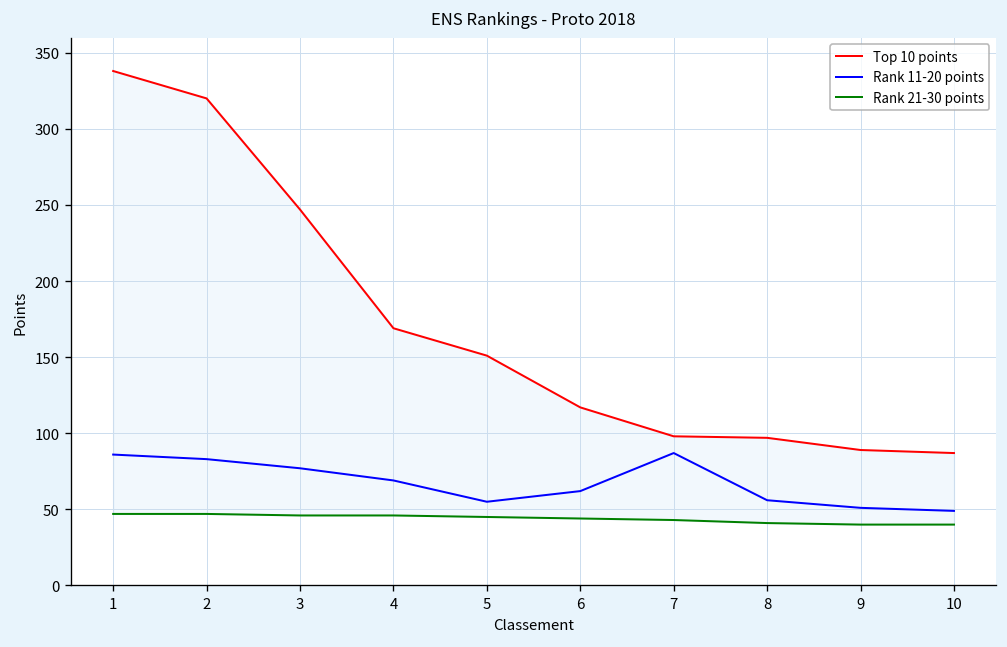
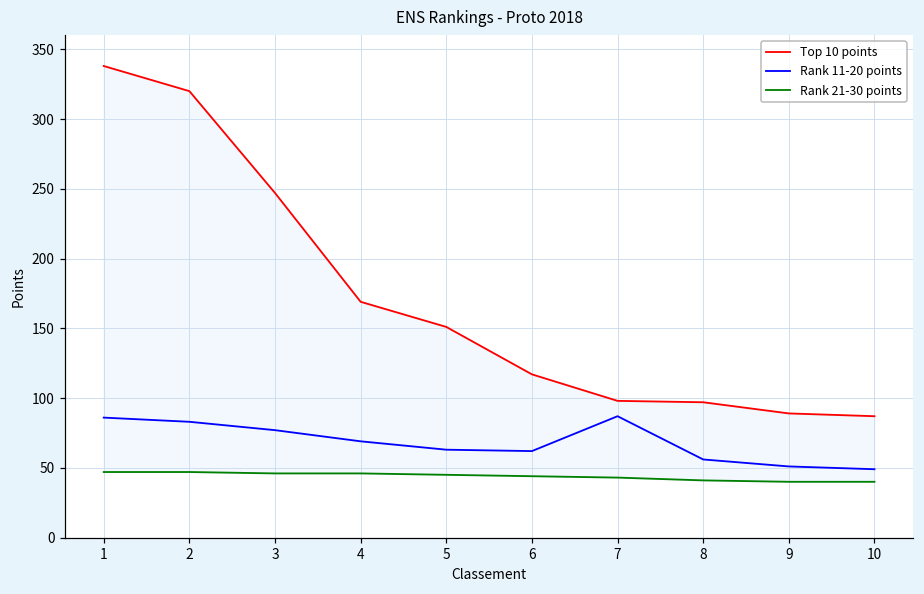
Rank 11-20 points, 5: 55 -> 63
